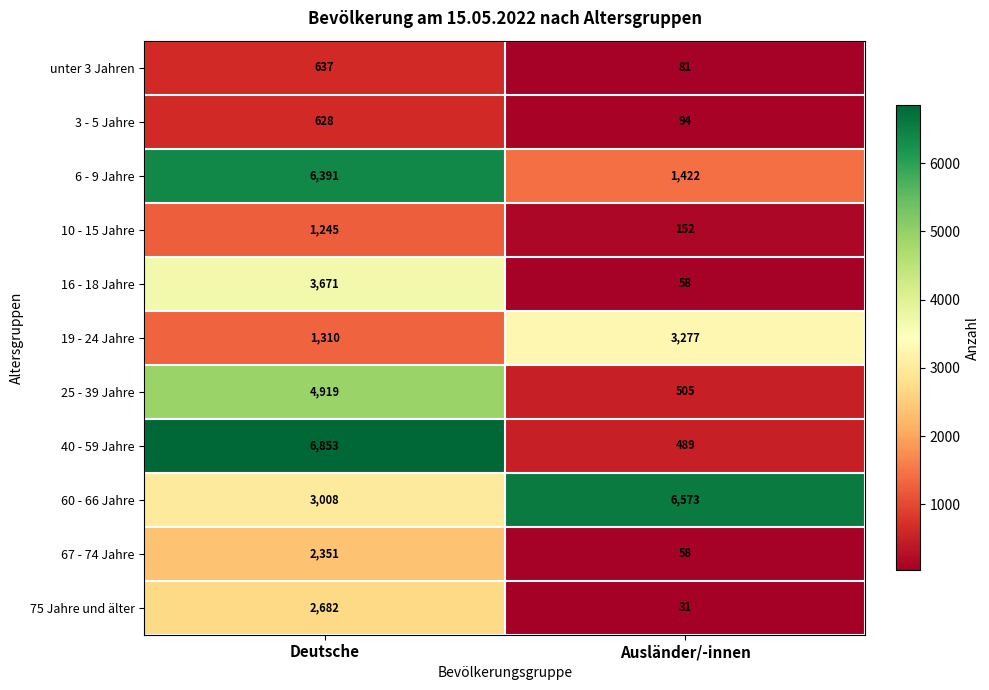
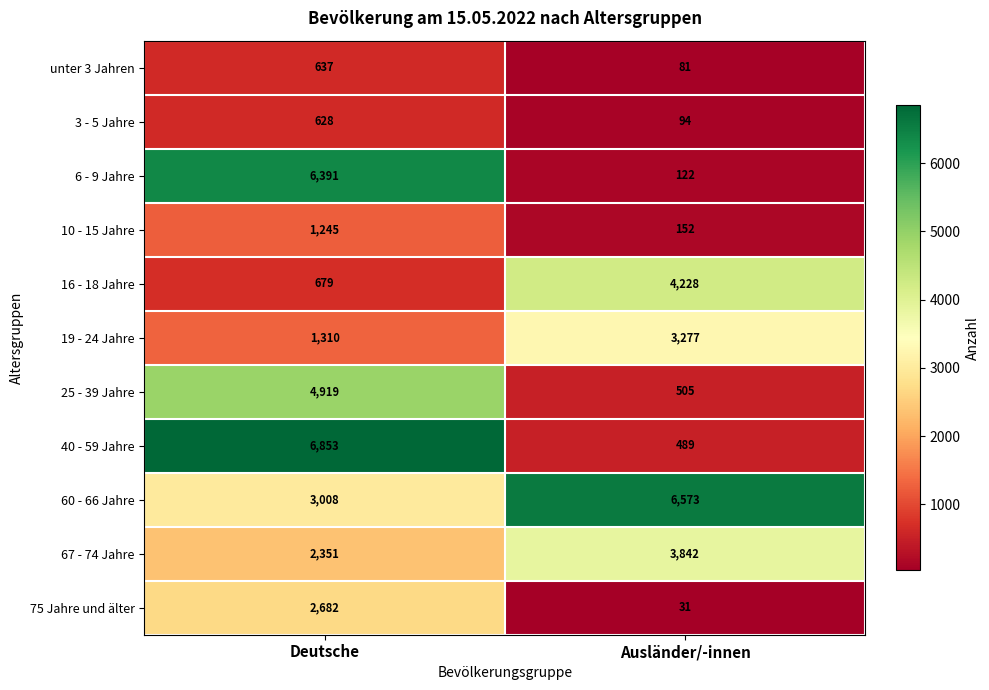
6 - 9 Jahre, Ausländer/-innen: 1,422 -> 122
16 - 18 Jahre, Deutsche: 3,671 -> 679
16 - 18 Jahre, Ausländer/-innen: 58 -> 4,228
67 - 74 Jahre, Ausländer/-innen: 58 -> 3,842
